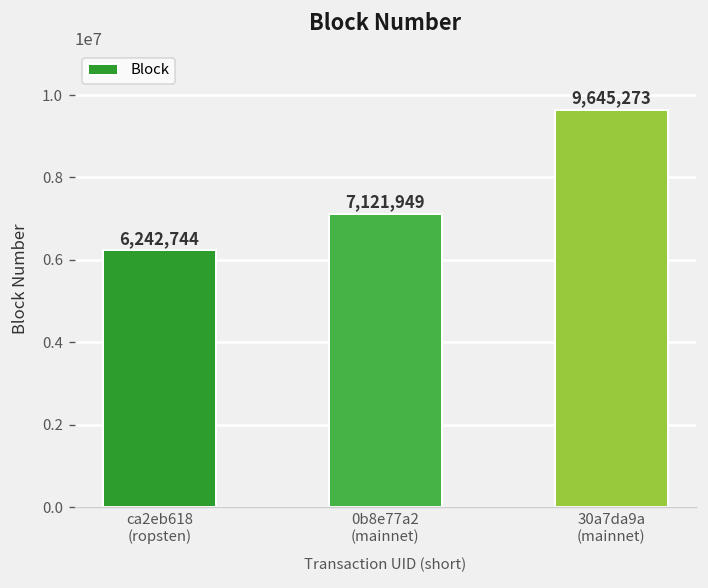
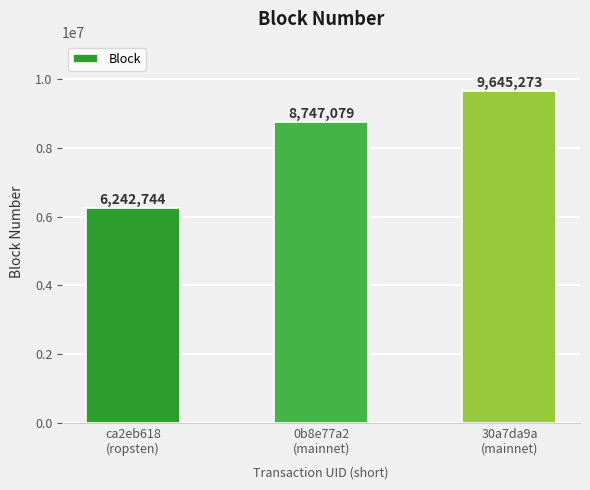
0b8e77a2 (mainnet): 7,121,949 -> 8,747,079
